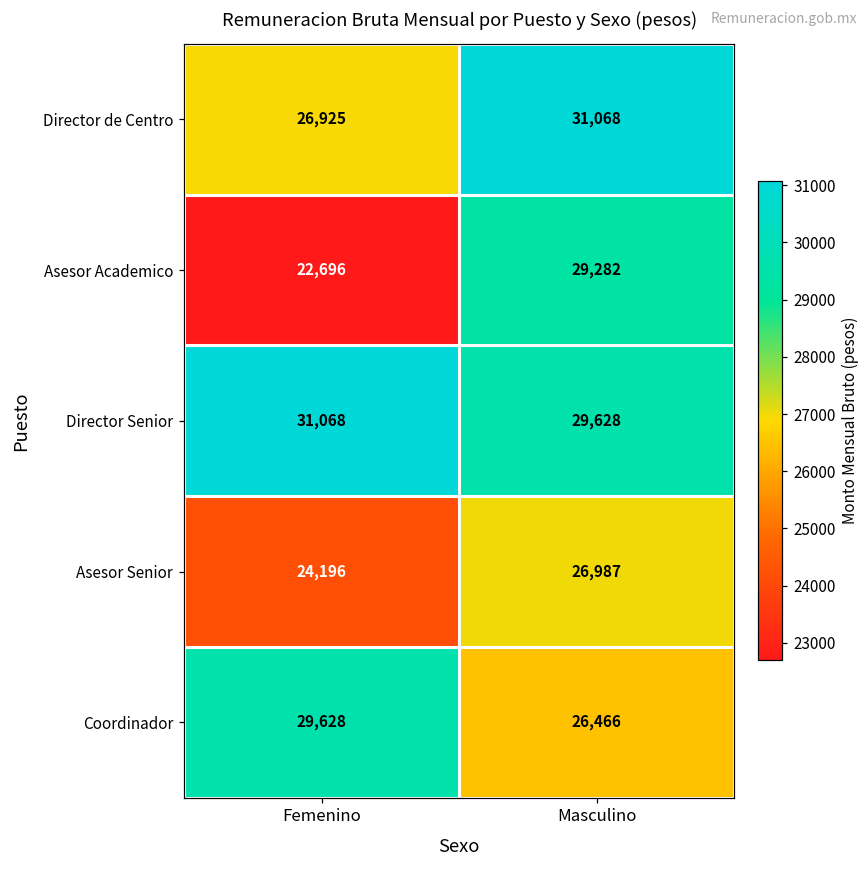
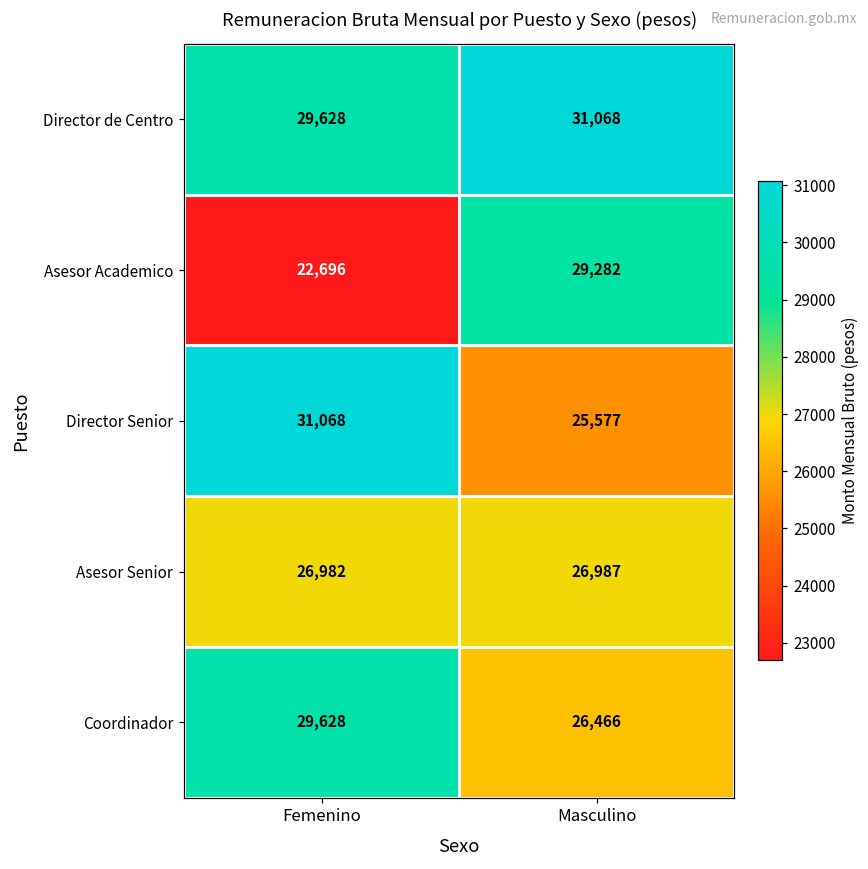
Director de Centro, Femenino: 26,925 -> 29,628
Director Senior, Masculino: 29,628 -> 25,577
Asesor Senior, Femenino: 24,196 -> 26,982
